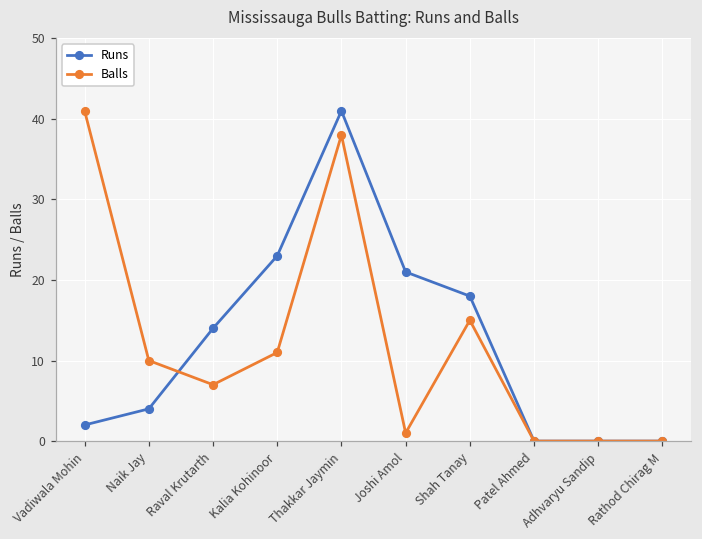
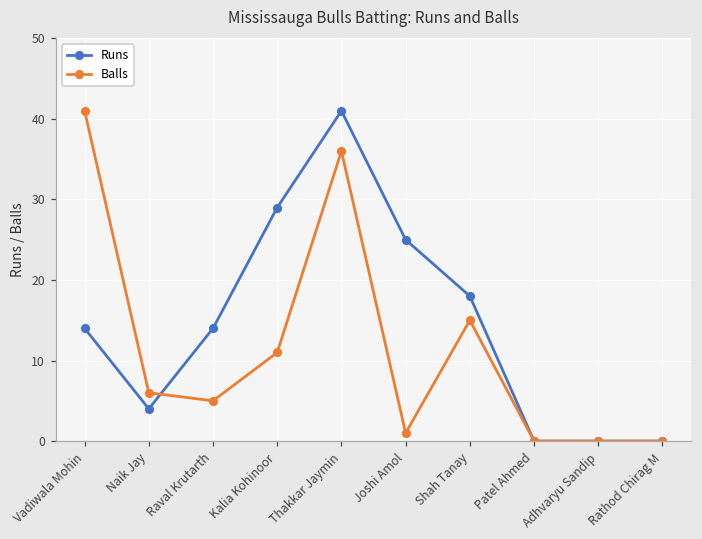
Runs, Vadiwala Mohin: 2 -> 14
Balls, Naik Jay: 10 -> 6
Balls, Raval Krutarth: 7 -> 5
Runs, Kalia Kohinoor: 23 -> 29
Balls, Thakkar Jaymin: 38 -> 36
Runs, Joshi Amol: 21 -> 25
